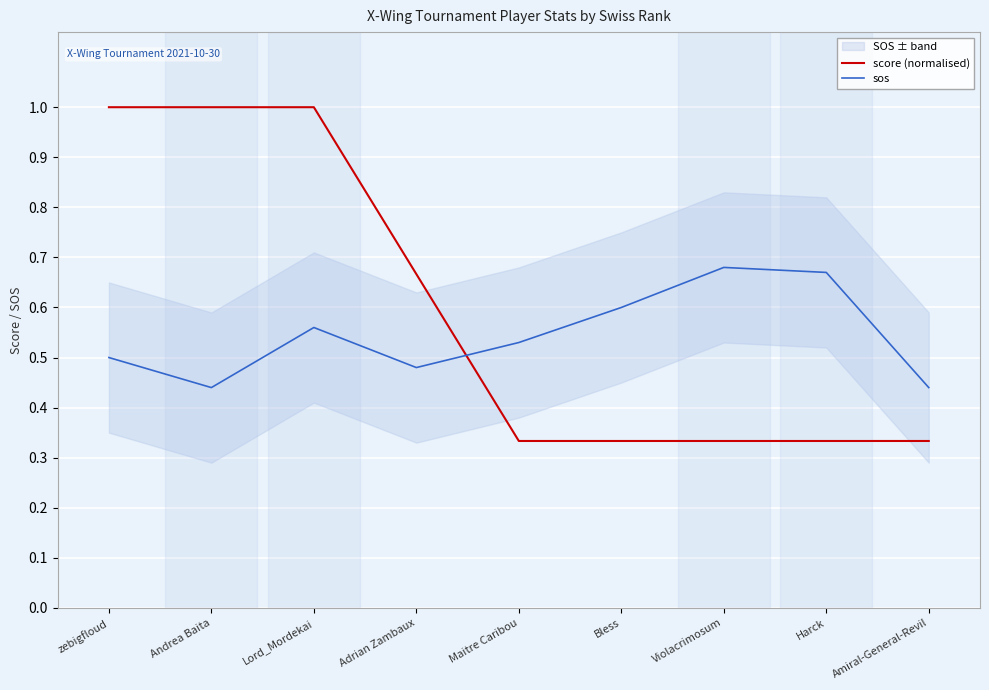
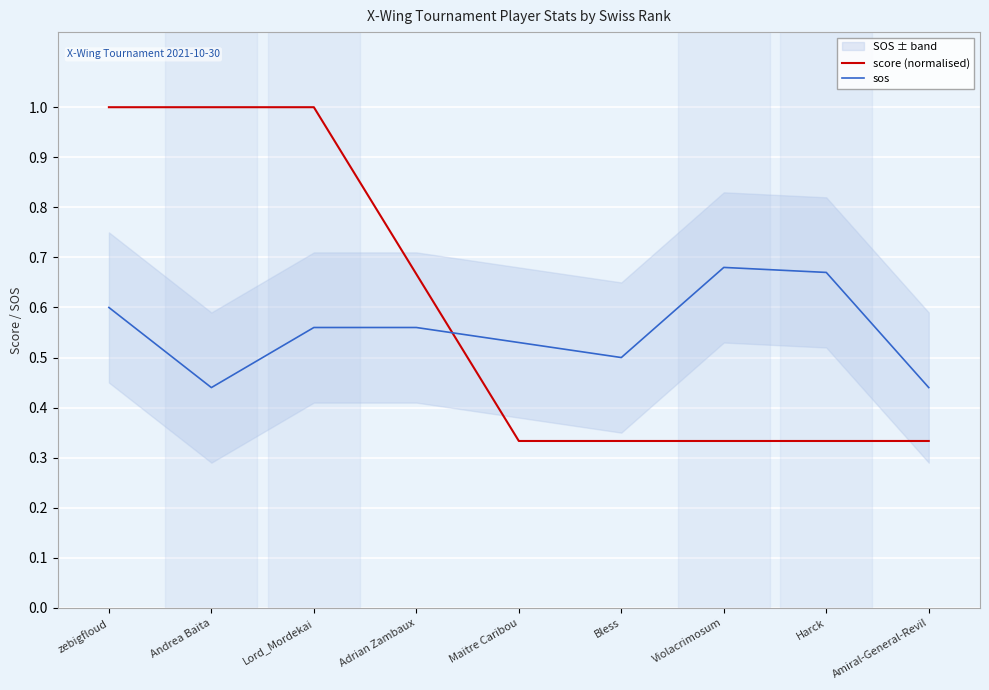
sos, zebigfloud: 0.5 -> 0.6
sos, Adrian Zambaux: 0.48 -> 0.56
sos, Bless: 0.6 -> 0.5
